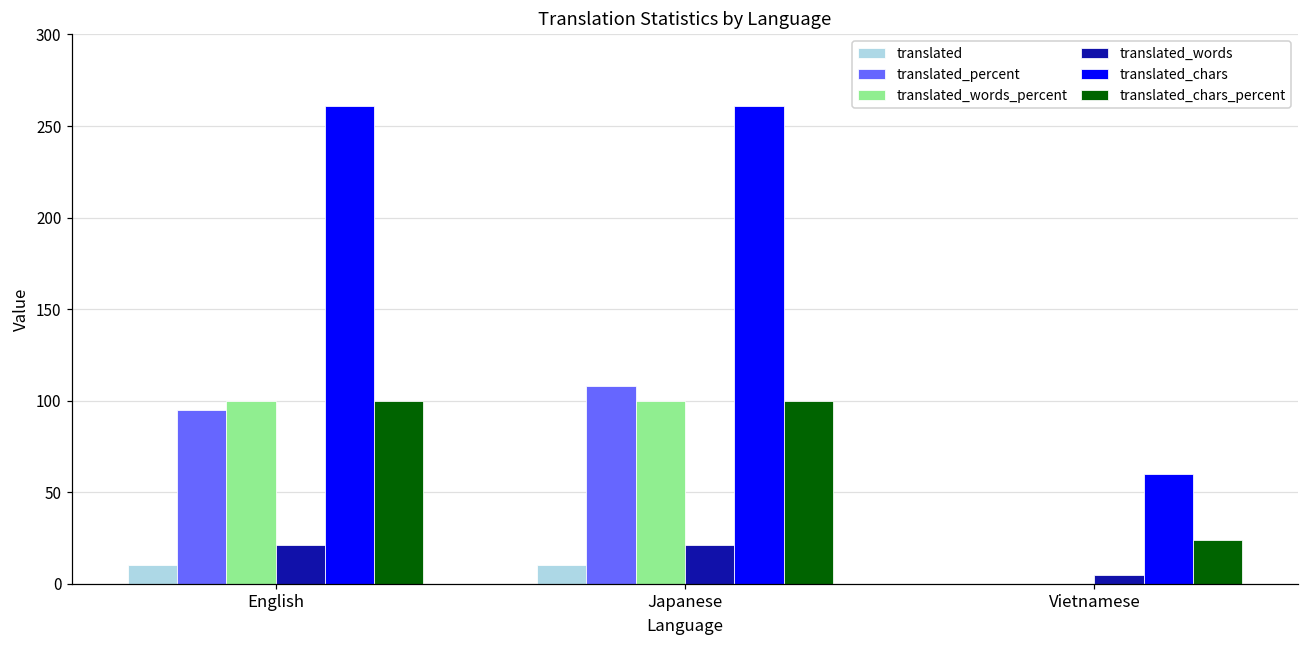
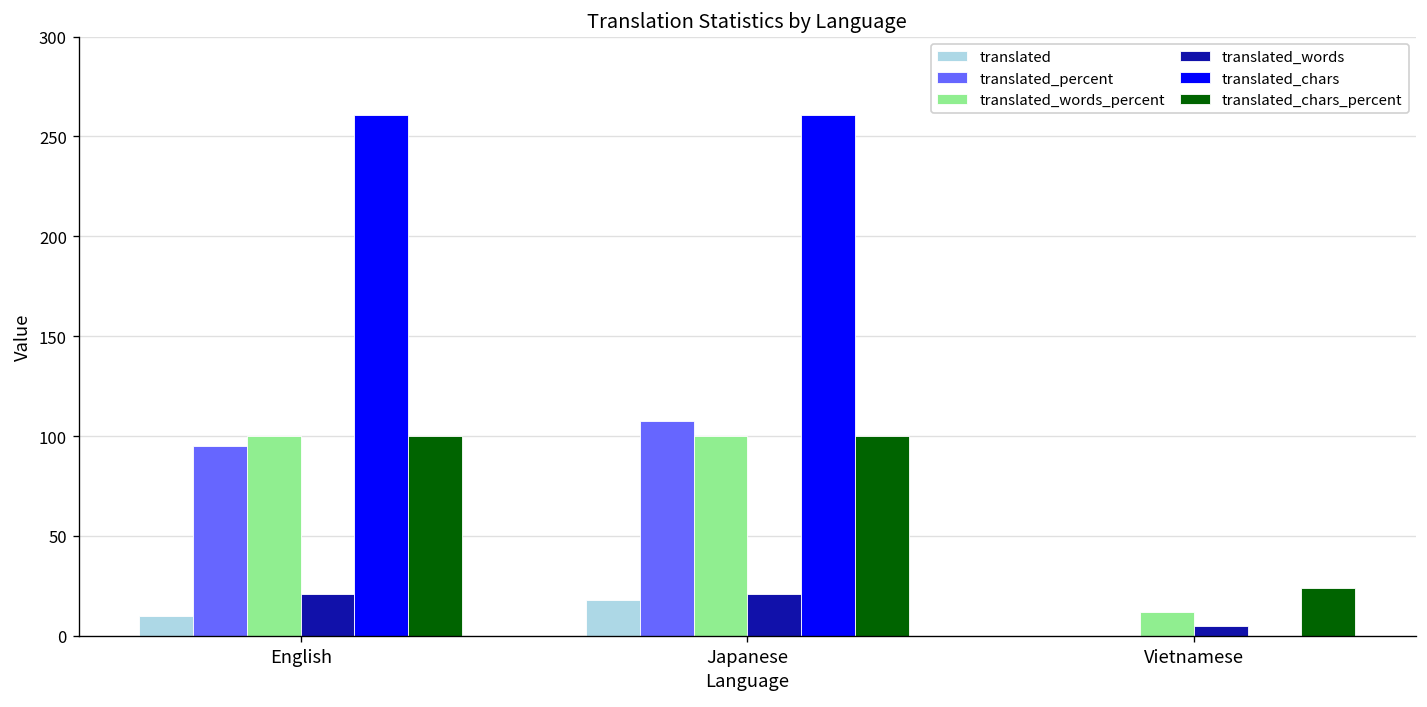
translated, Japanese: 10 -> 18
translated_words_percent, Vietnamese: 0 -> 12
translated_chars, Vietnamese: 60 -> 0
